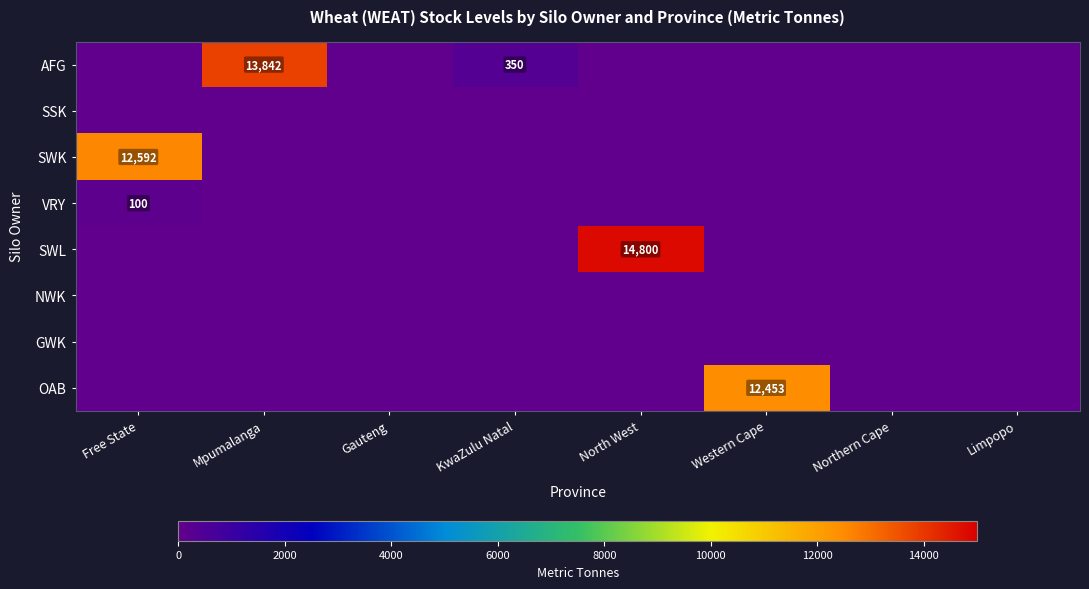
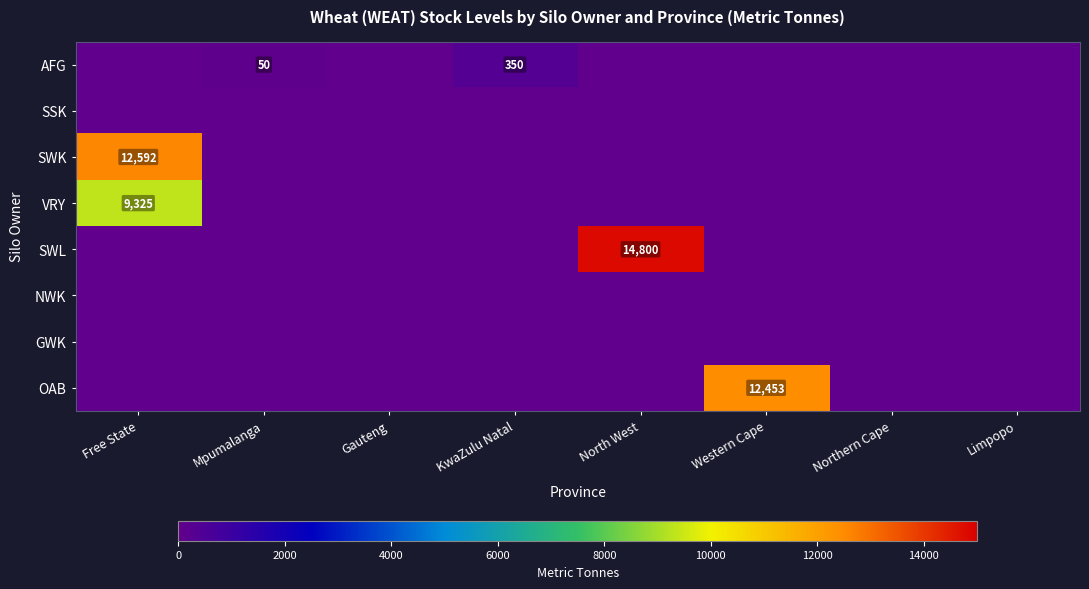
AFG, Mpumalanga: 13,842 -> 50
VRY, Free State: 100 -> 9,325
